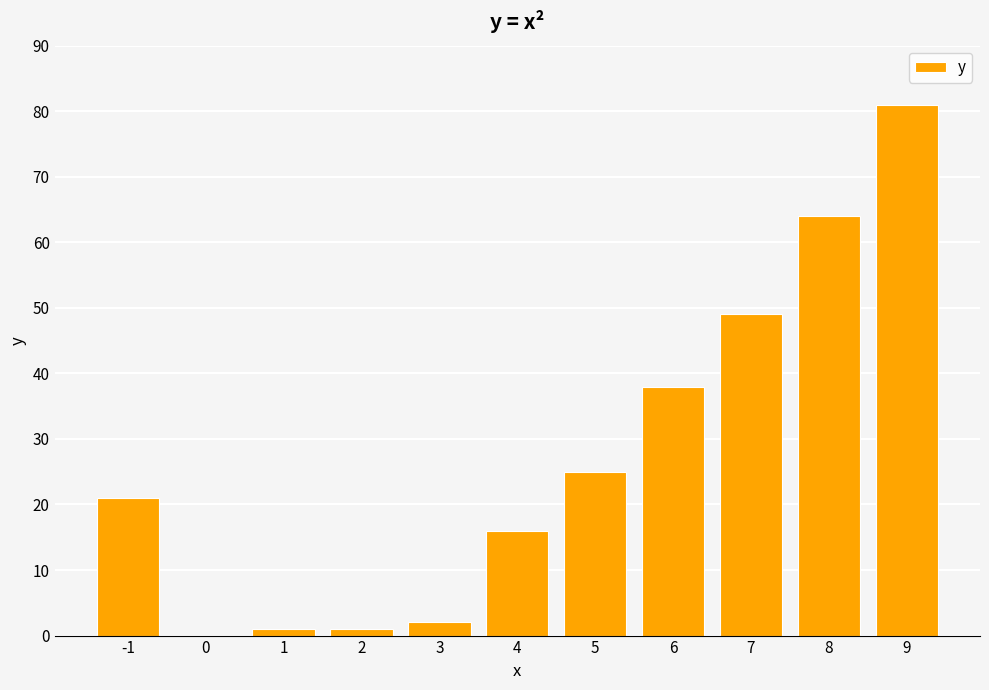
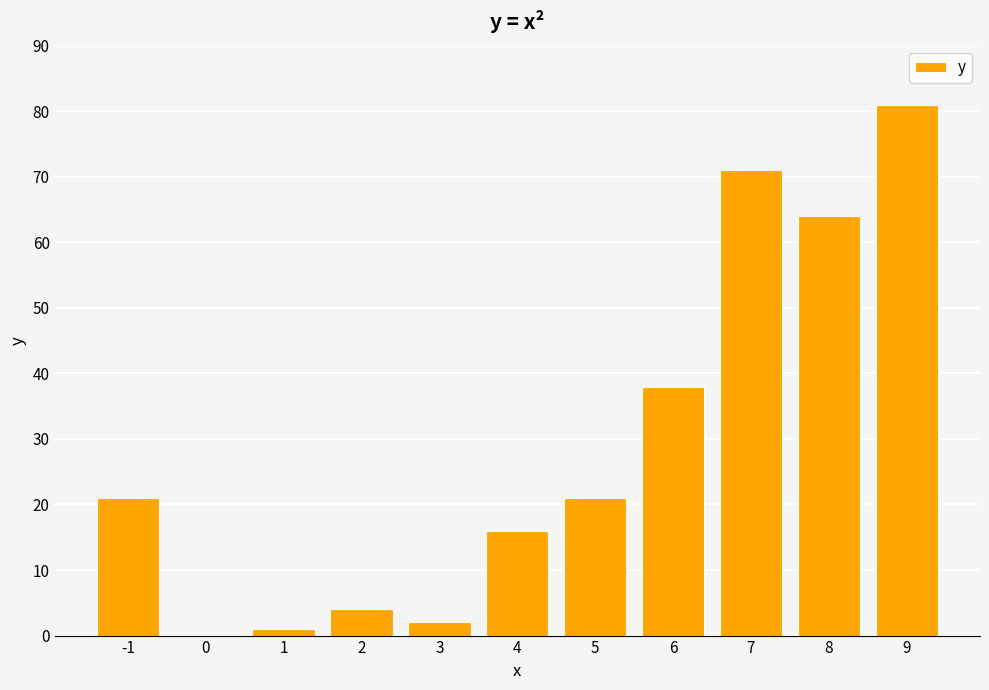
2: 1 -> 4
5: 25 -> 21
7: 49 -> 71
